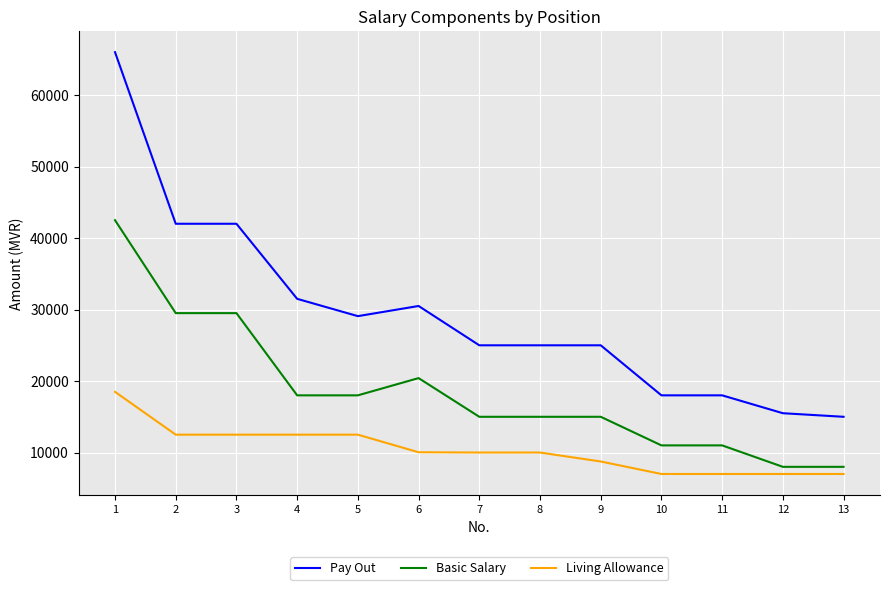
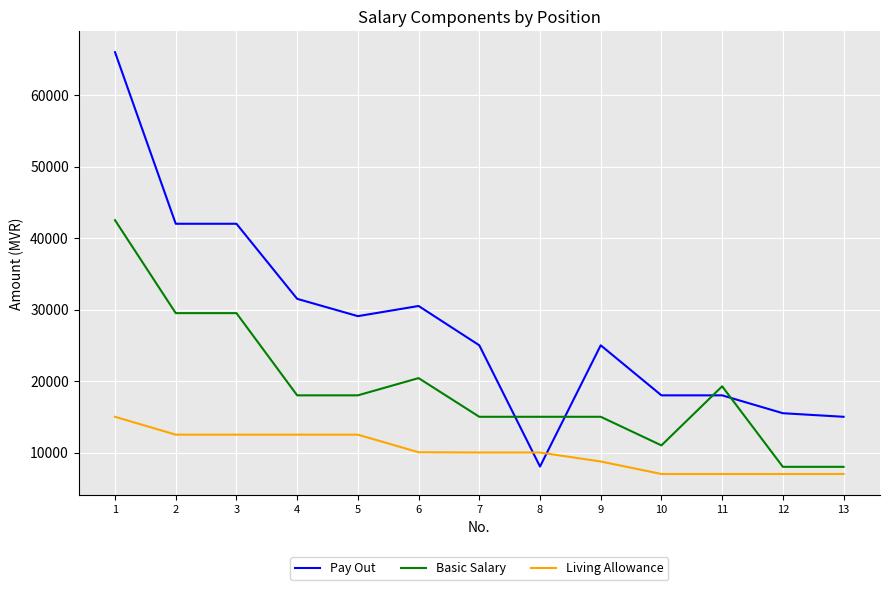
Living Allowance, 1: 18000 -> 15000
Pay Out, 8: 25000 -> 8000
Basic Salary, 11: 11000 -> 19000
